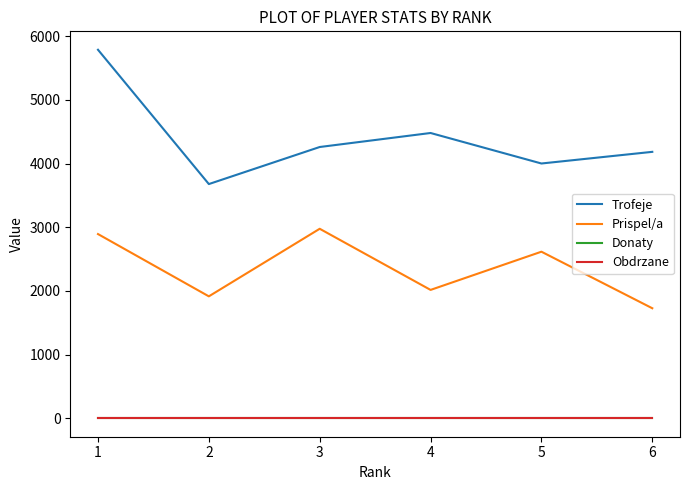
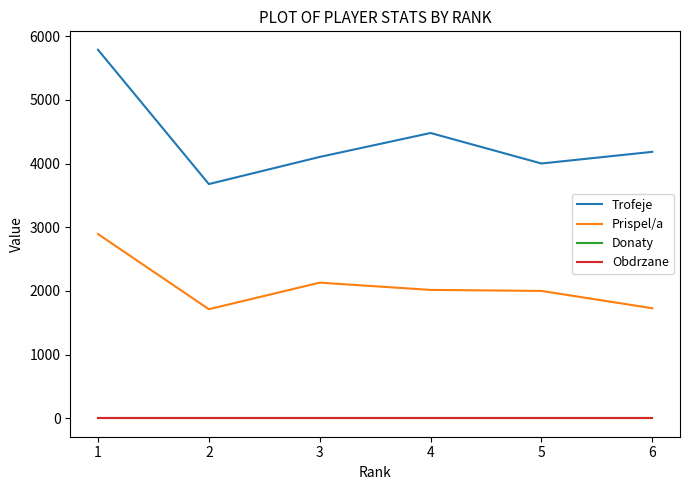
Prispel/a, 2: 1900 -> 1700
Trofeje, 3: 4300 -> 4100
Prispel/a, 3: 3000 -> 2100
Prispel/a, 5: 2600 -> 2000
